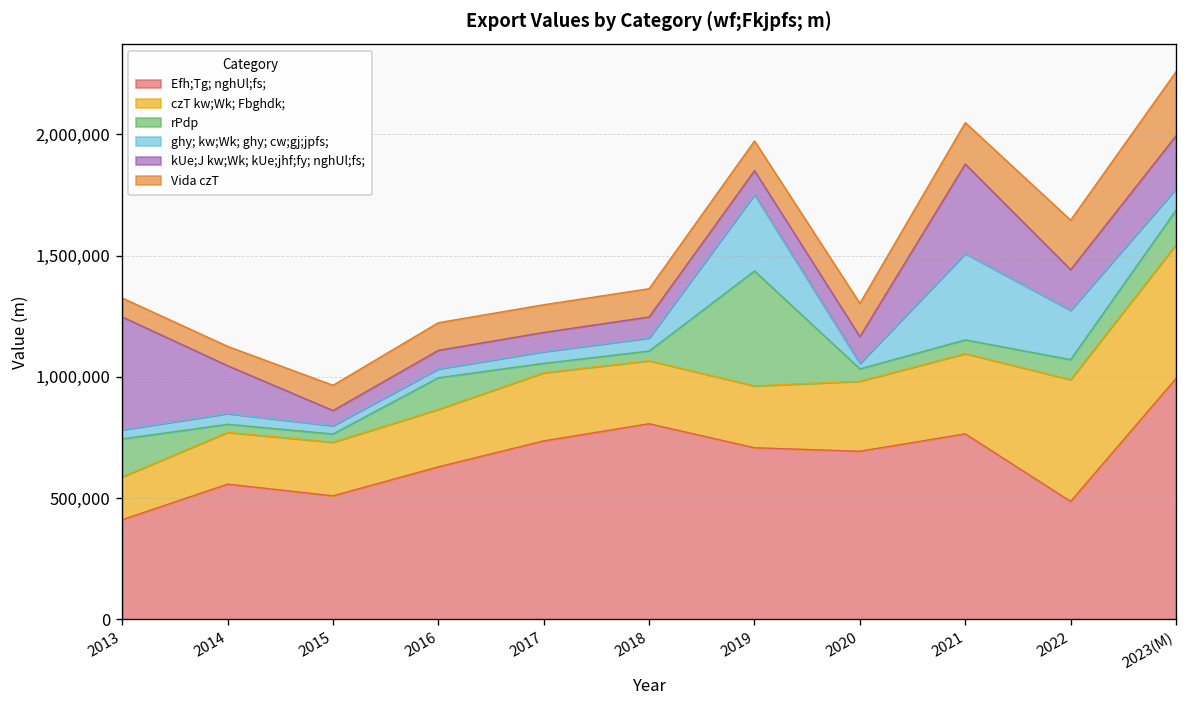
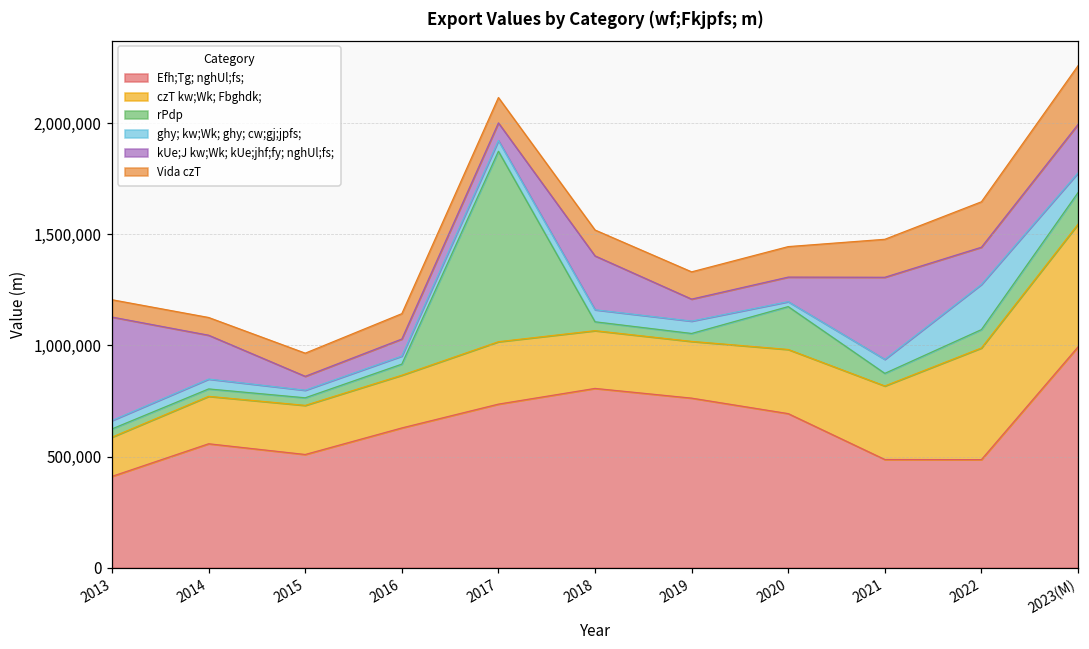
rPdp, 2013: 160,000 -> 40,000
rPdp, 2016: 130,000 -> 50,000
rPdp, 2017: 40,000 -> 860,000
kUe;J kw;Wk; kUe;jhf;fy; nghUl;fs;, 2018: 90,000 -> 240,000
Efh;Tg; nghUl;fs;, 2019: 710,000 -> 760,000
rPdp, 2019: 470,000 -> 40,000
ghy; kw;Wk; ghy; cw;gj;jpfs;, 2019: 310,000 -> 60,000
rPdp, 2020: 50,000 -> 190,000
Efh;Tg; nghUl;fs;, 2021: 760,000 -> 490,000
ghy; kw;Wk; ghy; cw;gj;jpfs;, 2021: 360,000 -> 60,000
